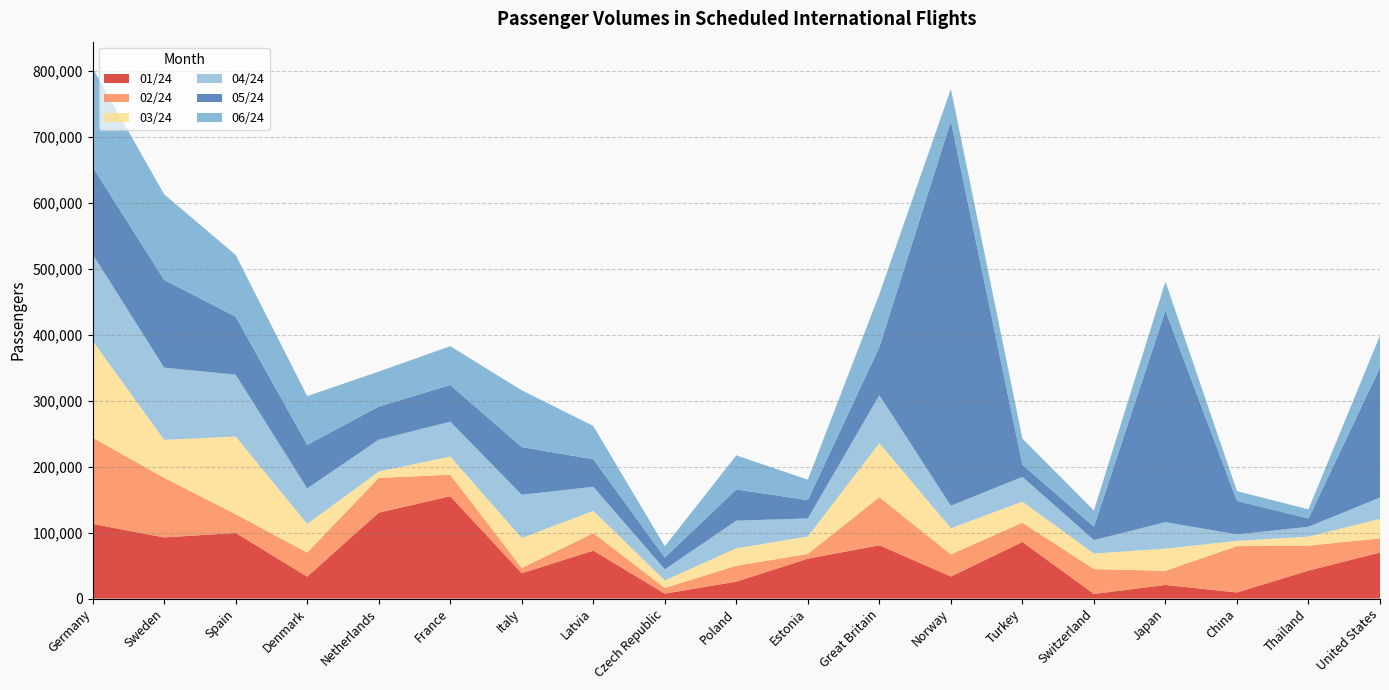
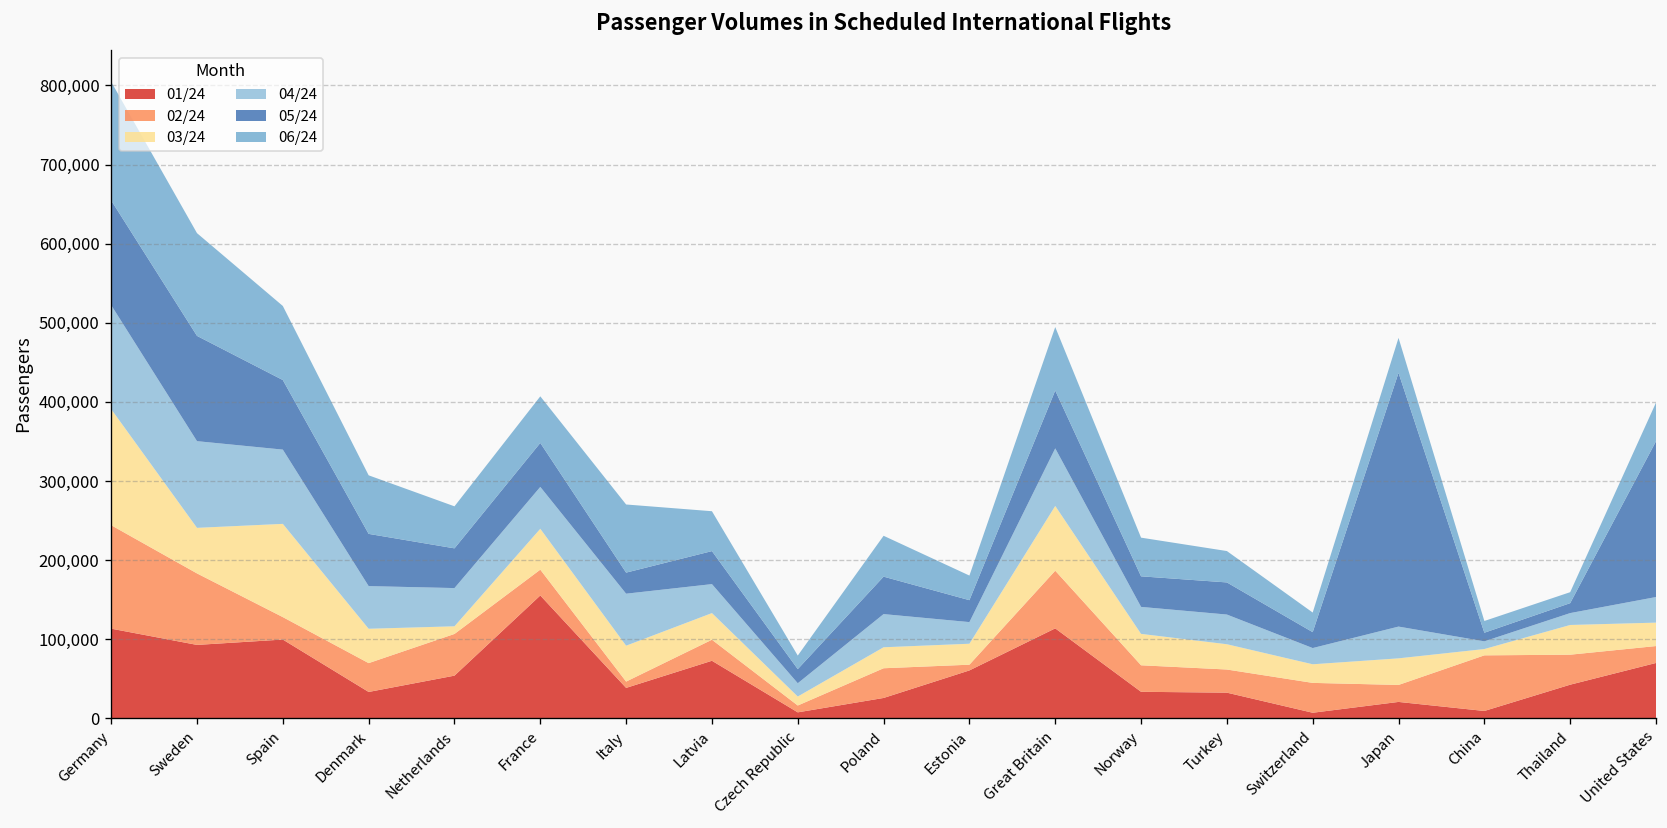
01/24, Netherlands: 130,000 -> 50,000
03/24, France: 30,000 -> 50,000
05/24, Italy: 70,000 -> 30,000
02/24, Poland: 20,000 -> 40,000
01/24, Great Britain: 80,000 -> 110,000
05/24, Norway: 580,000 -> 40,000
01/24, Turkey: 90,000 -> 30,000
05/24, Turkey: 20,000 -> 40,000
05/24, China: 50,000 -> 10,000
03/24, Thailand: 10,000 -> 40,000
